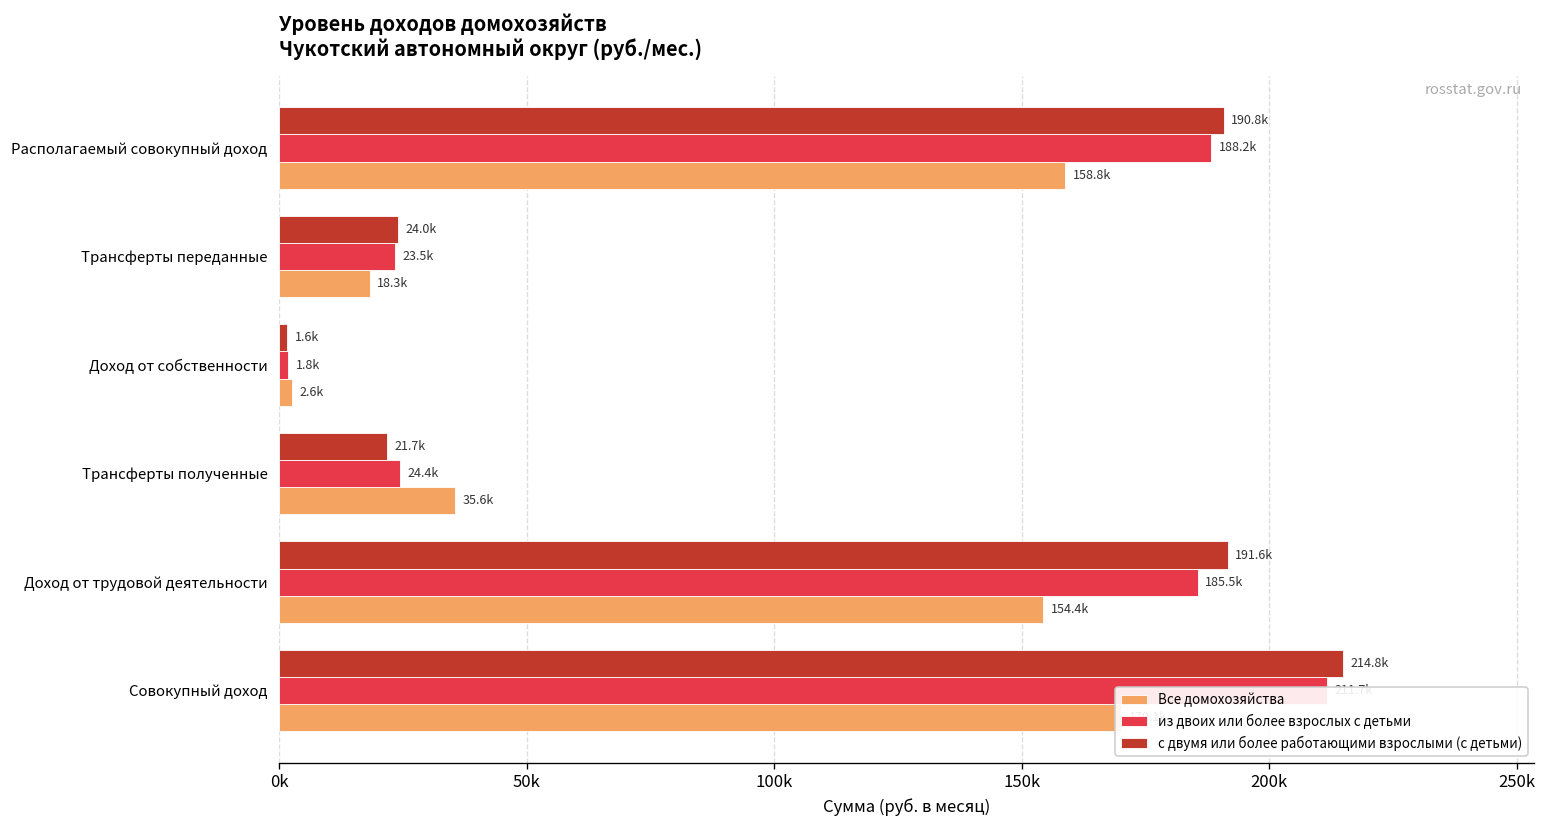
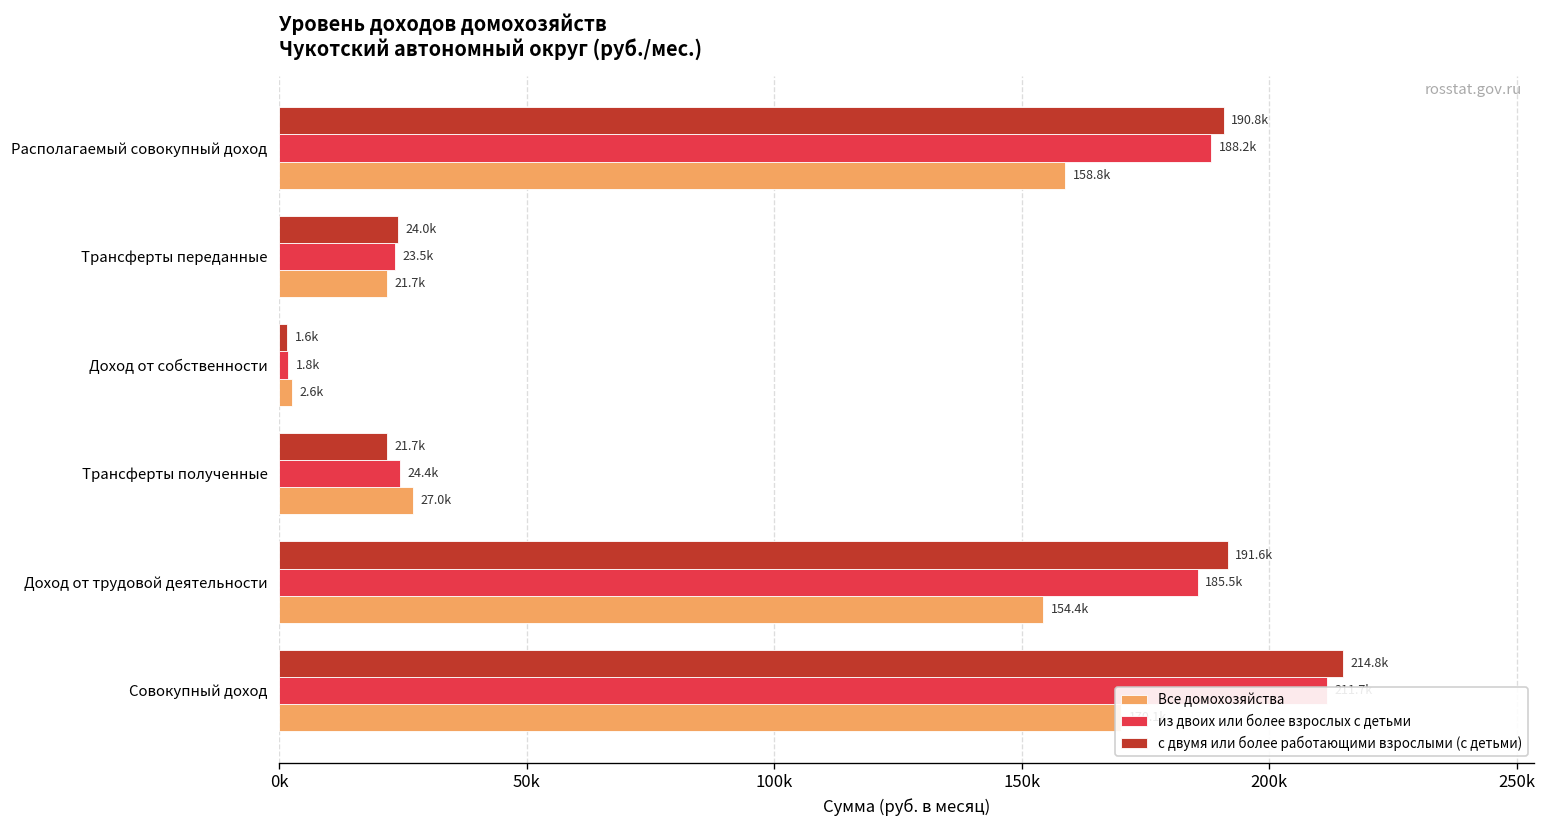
Все домохозяйства, Трансферты переданные: 18.3k -> 21.7k
Все домохозяйства, Трансферты полученные: 35.6k -> 27.0k
